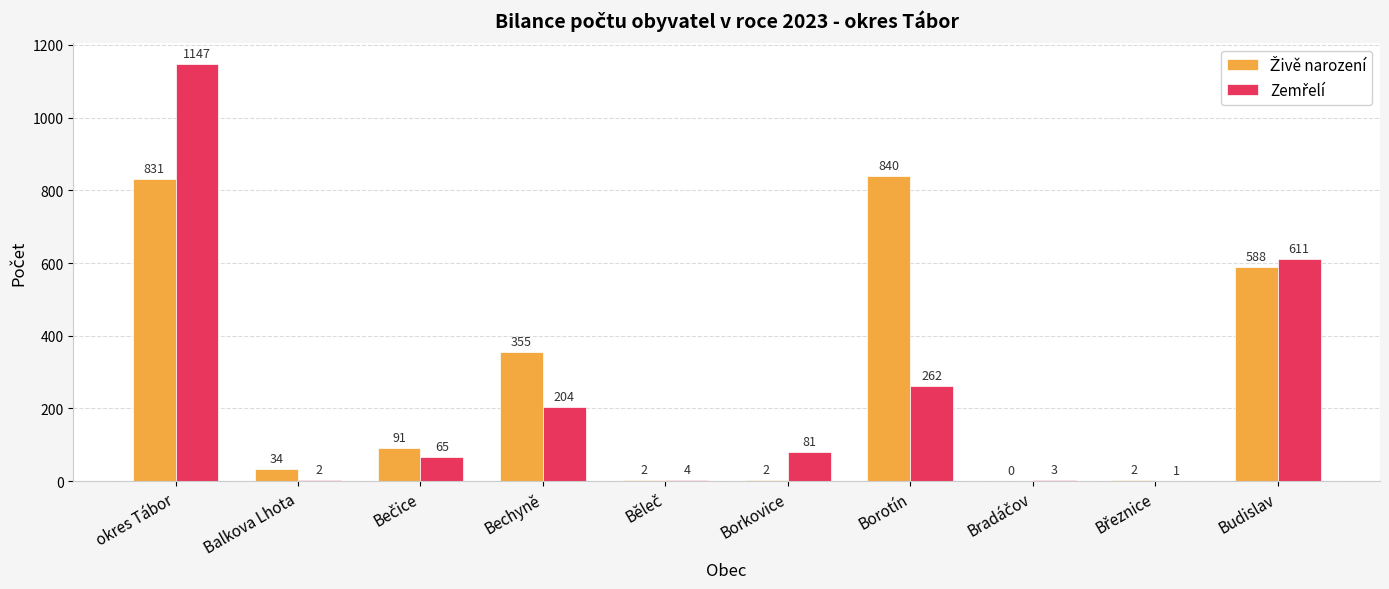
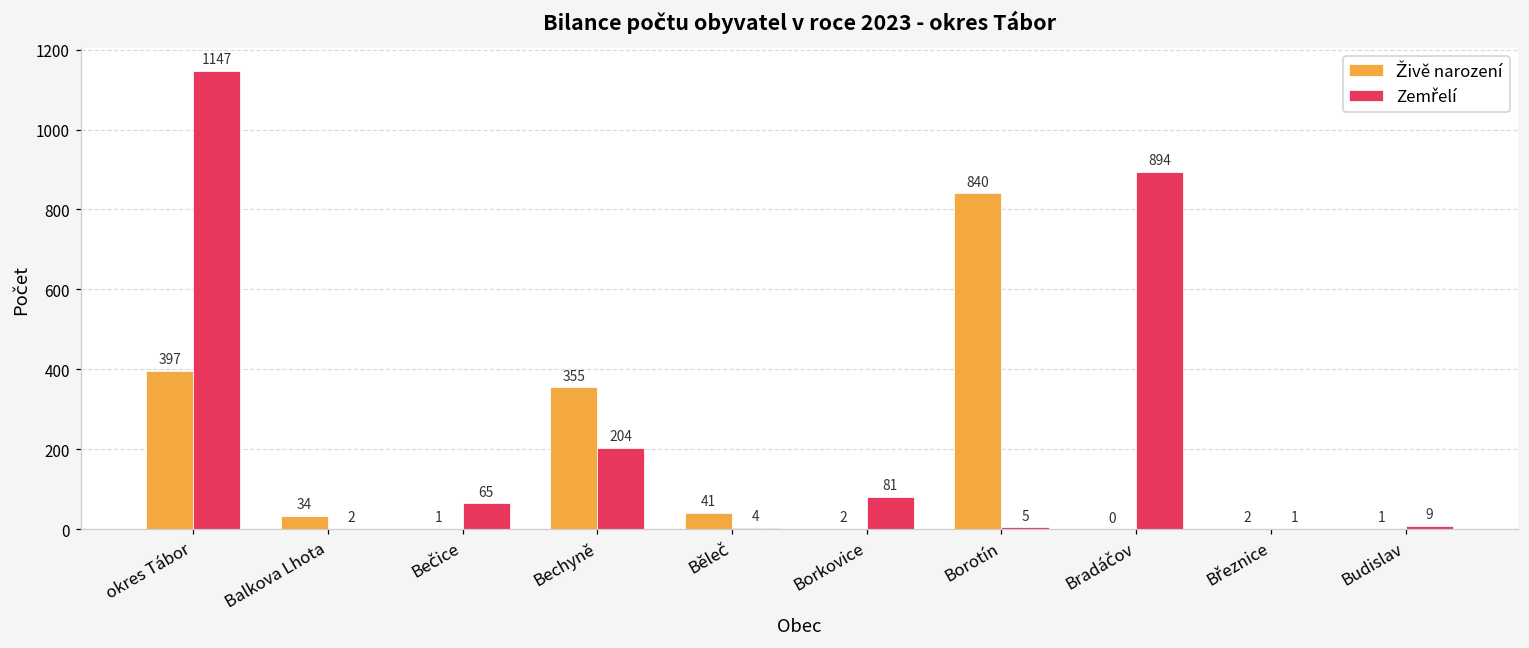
Živě narození, okres Tábor: 831 -> 397
Živě narození, Bečice: 91 -> 1
Živě narození, Běleč: 2 -> 41
Zemřelí, Borotín: 262 -> 5
Zemřelí, Bradáčov: 3 -> 894
Živě narození, Budislav: 588 -> 1
Zemřelí, Budislav: 611 -> 9
